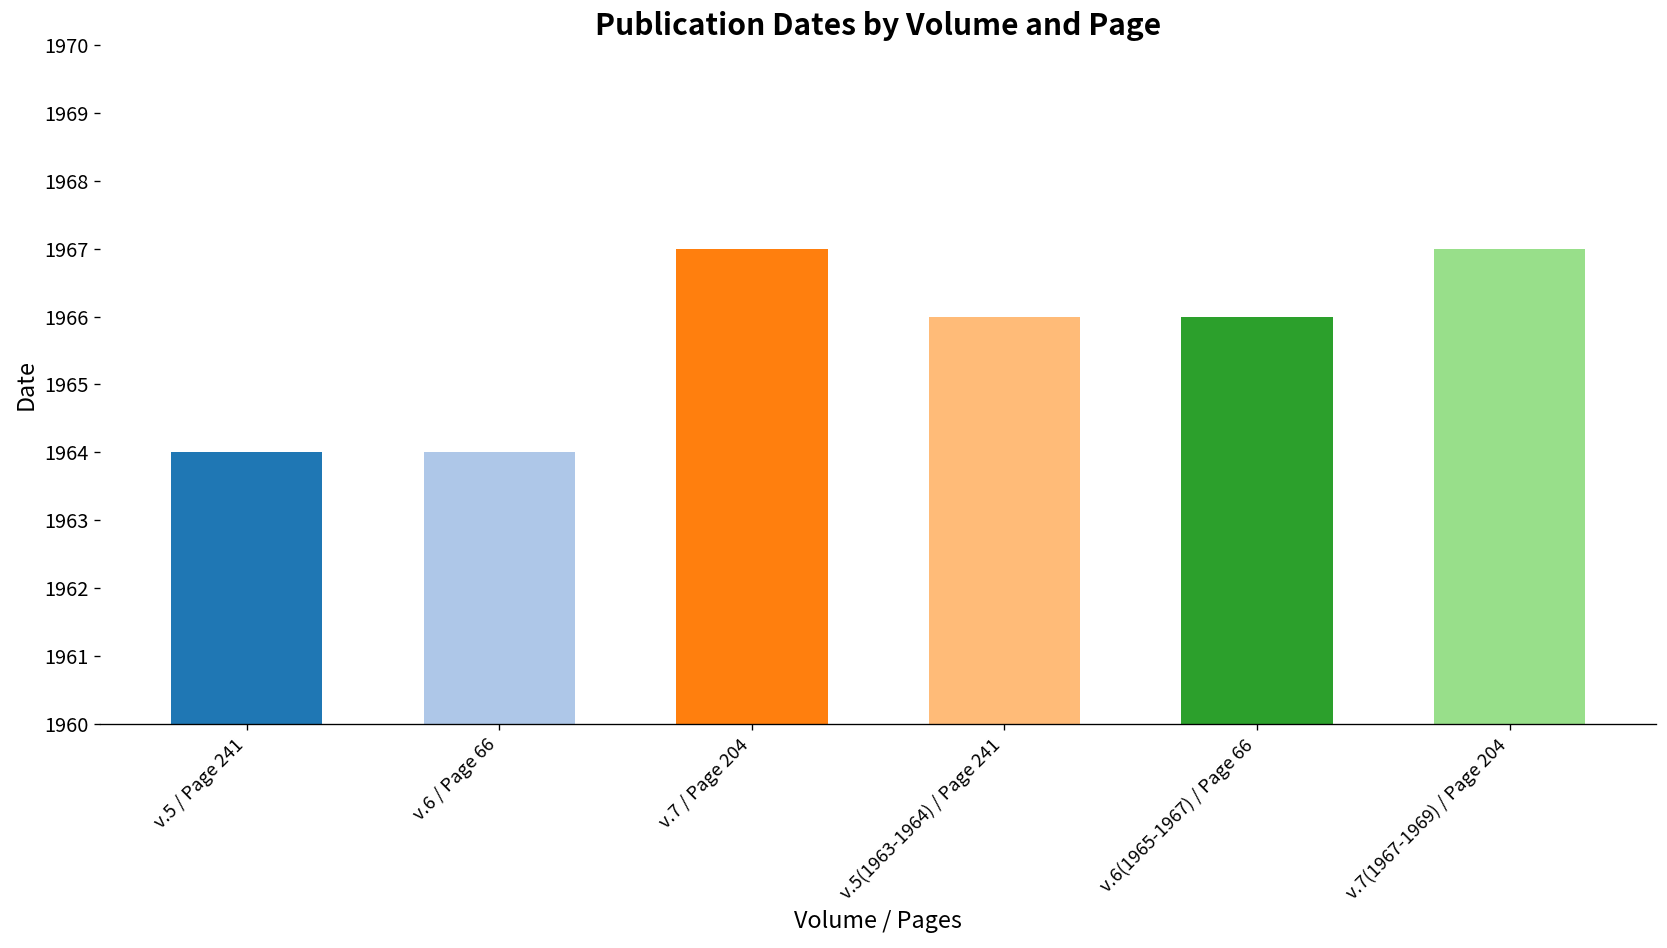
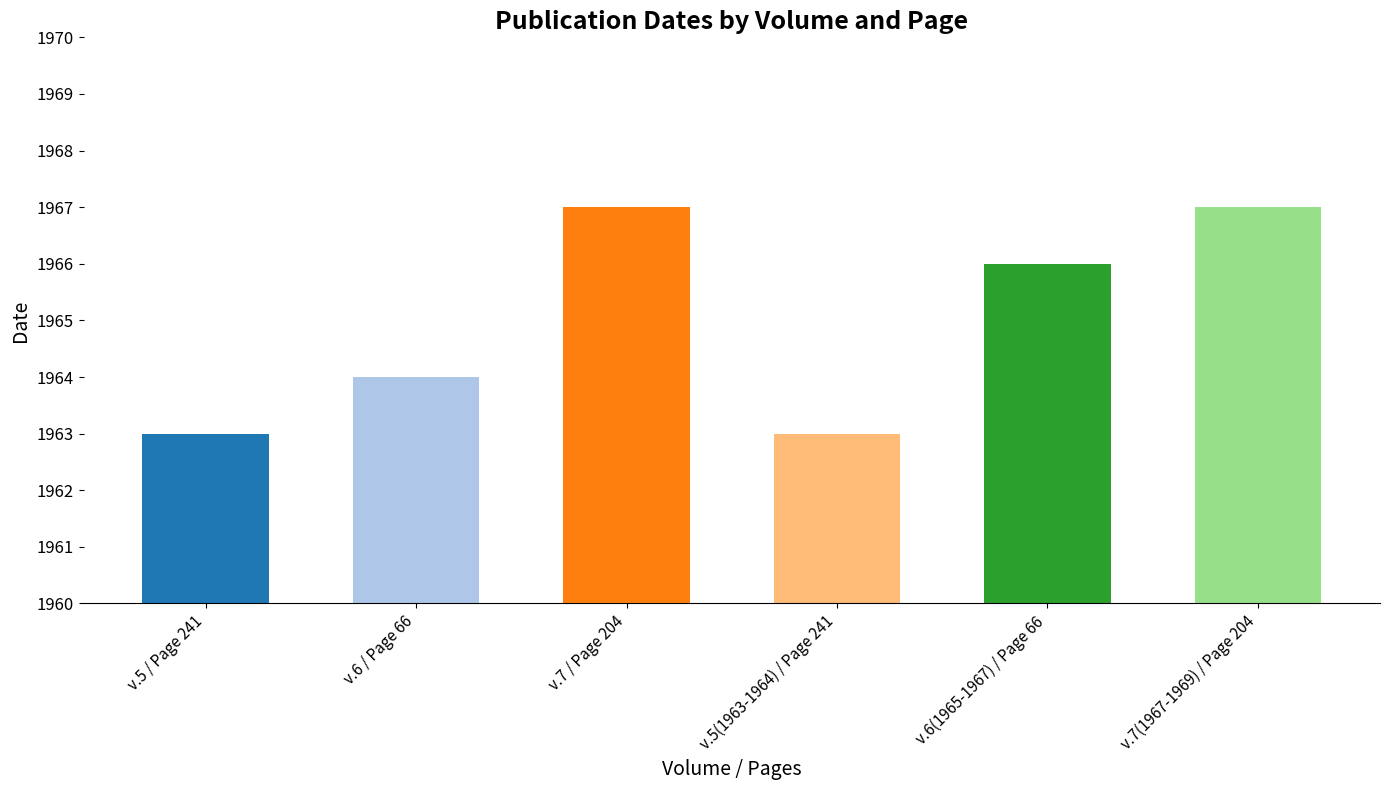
v.5 / Page 241: 1964 -> 1963
v.5(1963-1964) / Page 241: 1966 -> 1963
